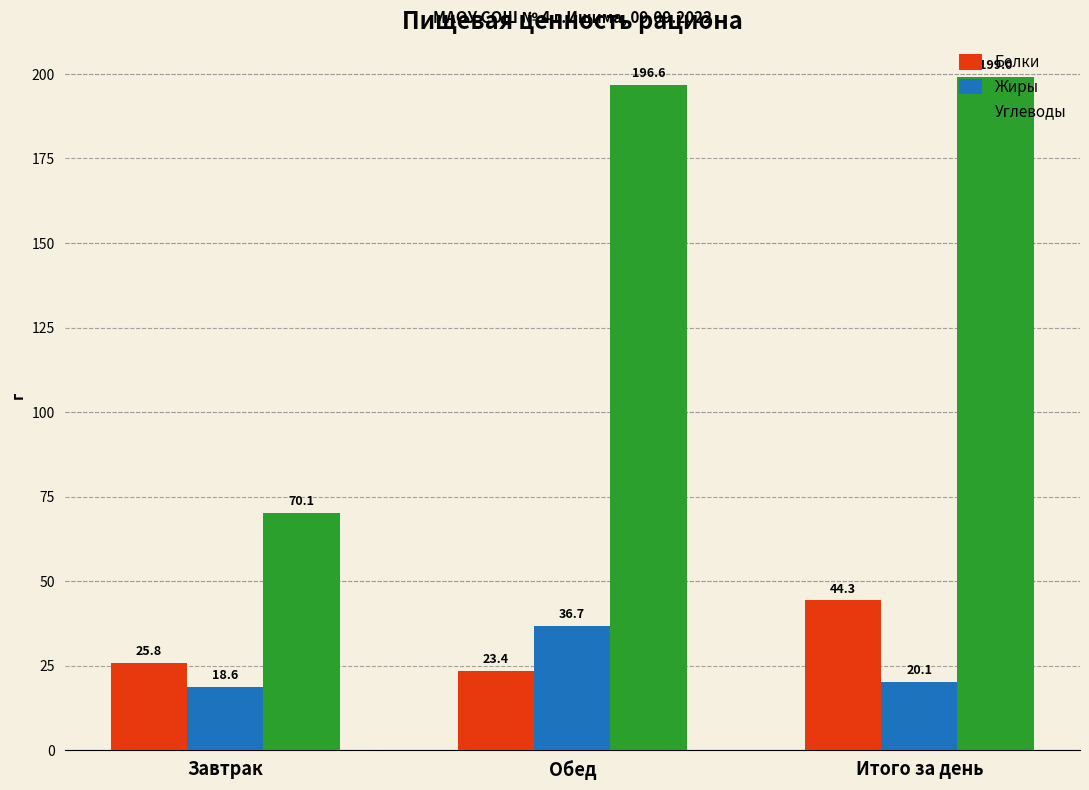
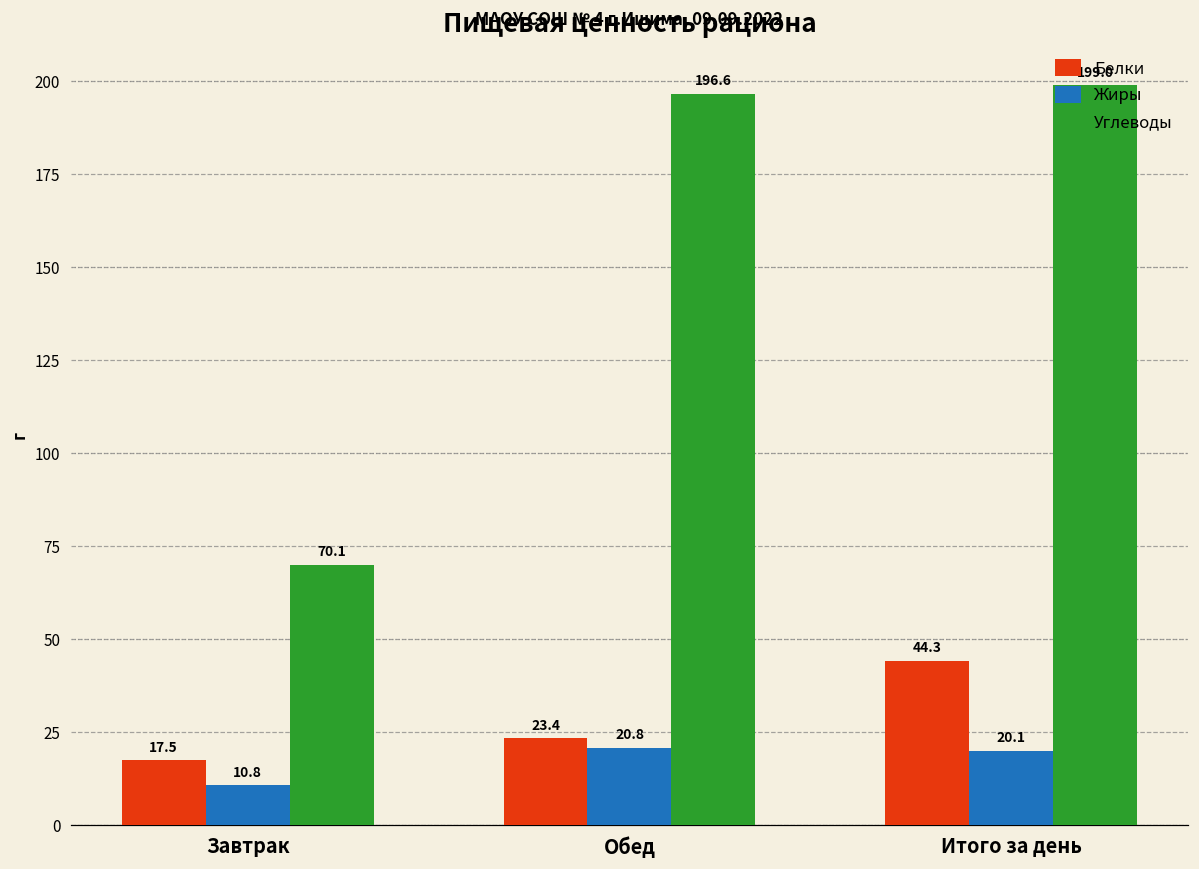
Белки, Завтрак: 25.8 -> 17.5
Жиры, Завтрак: 18.6 -> 10.8
Жиры, Обед: 36.7 -> 20.8
